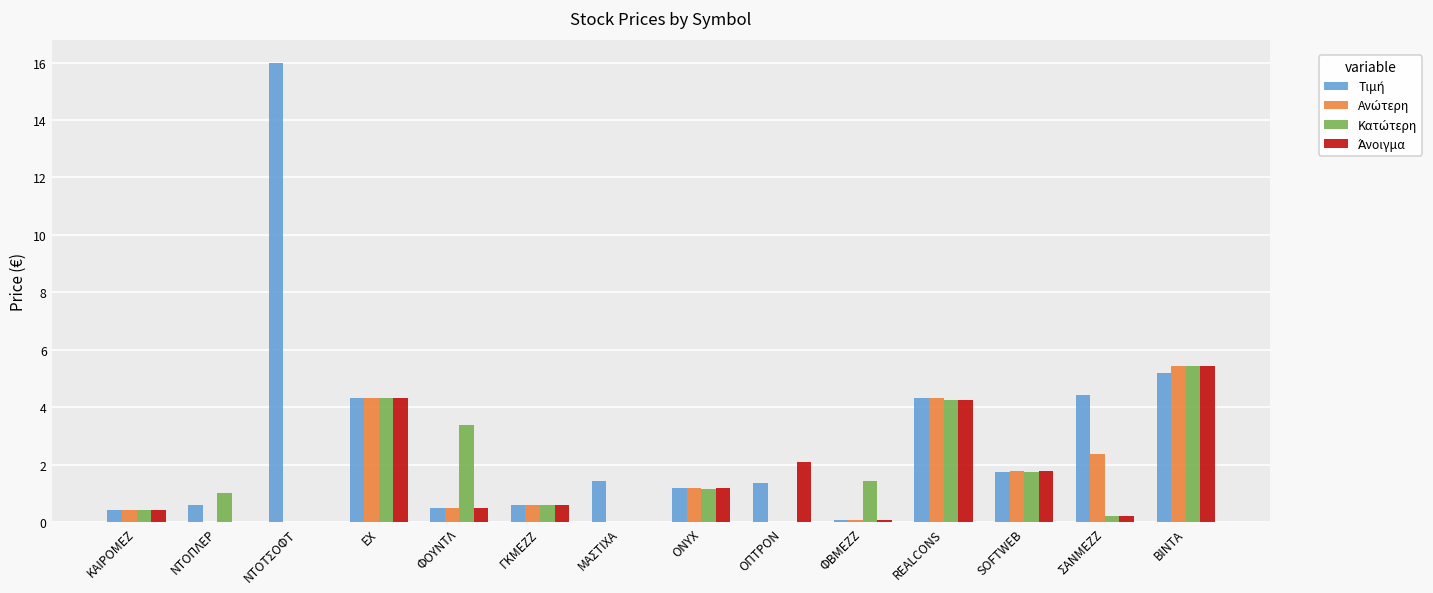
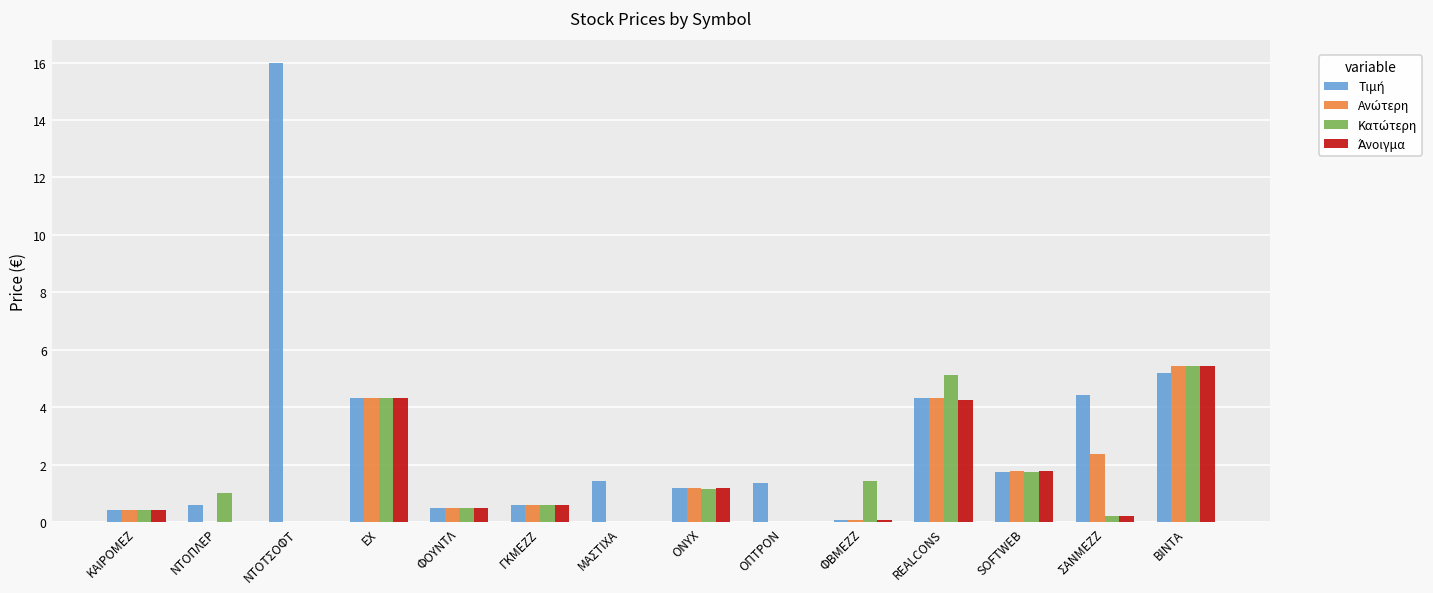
Κατώτερη, ΦΟΥΝΤΛ: 3.4 -> 0.5
Άνοιγμα, ΟΠΤΡΟΝ: 2.1 -> 0.0
Κατώτερη, REALCONS: 4.3 -> 5.1
